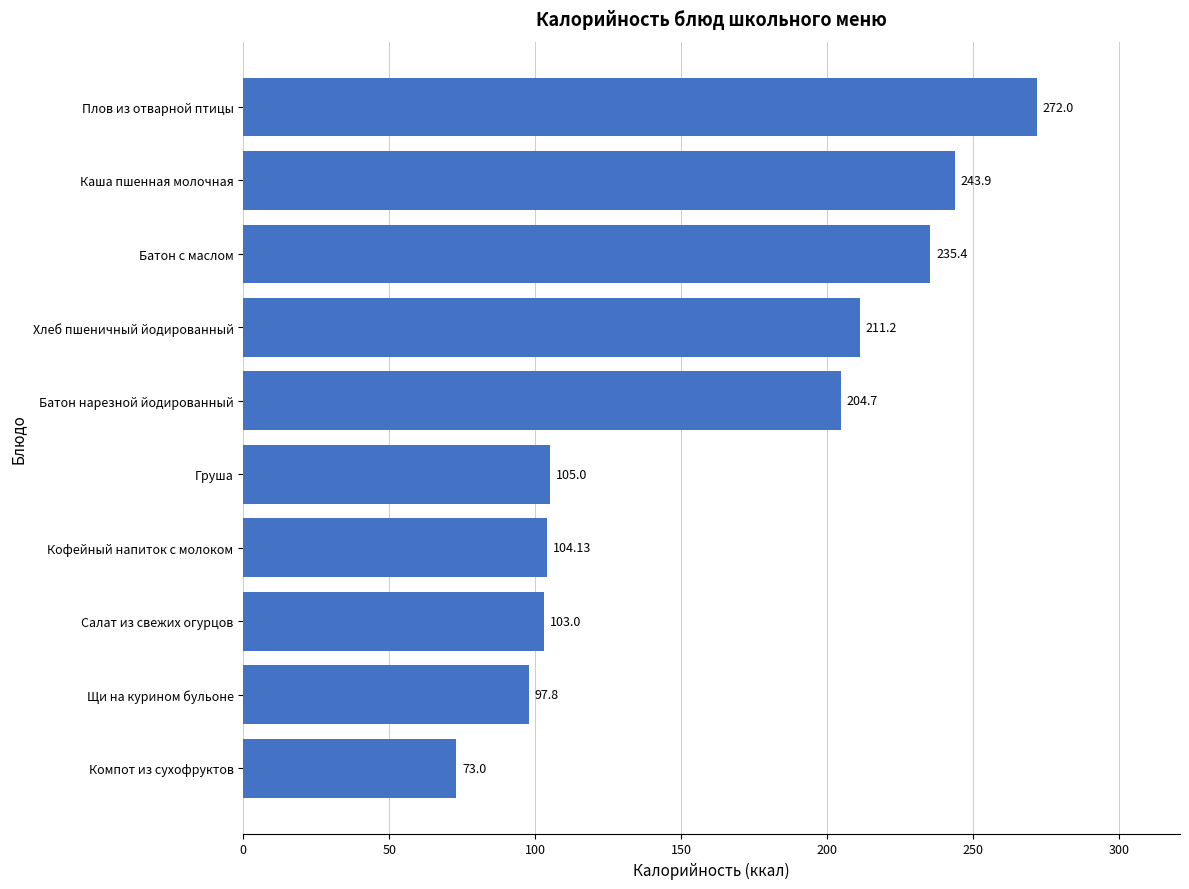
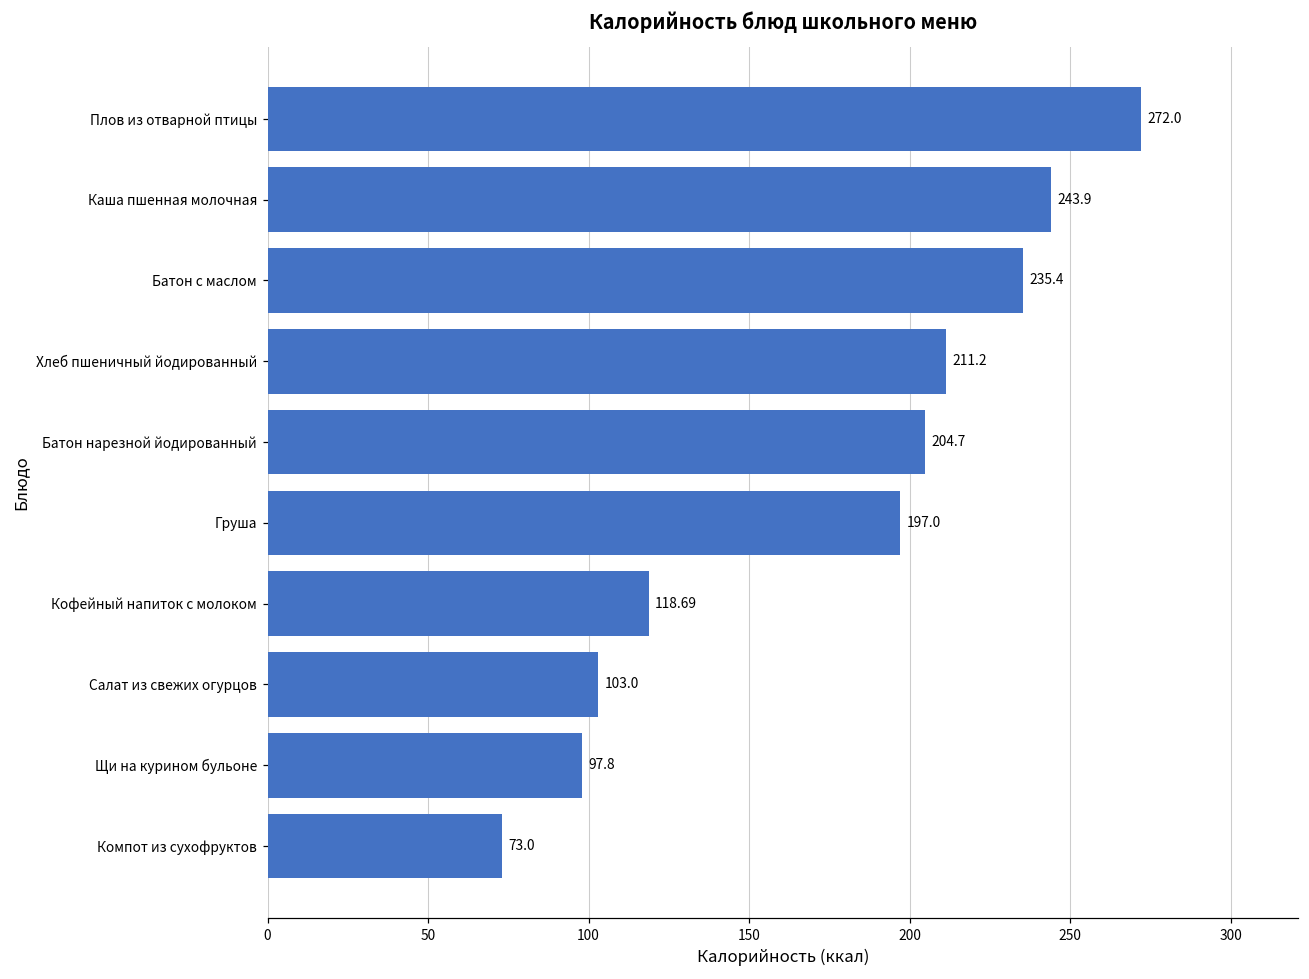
Груша: 105.0 -> 197.0
Кофейный напиток с молоком: 104.13 -> 118.69
